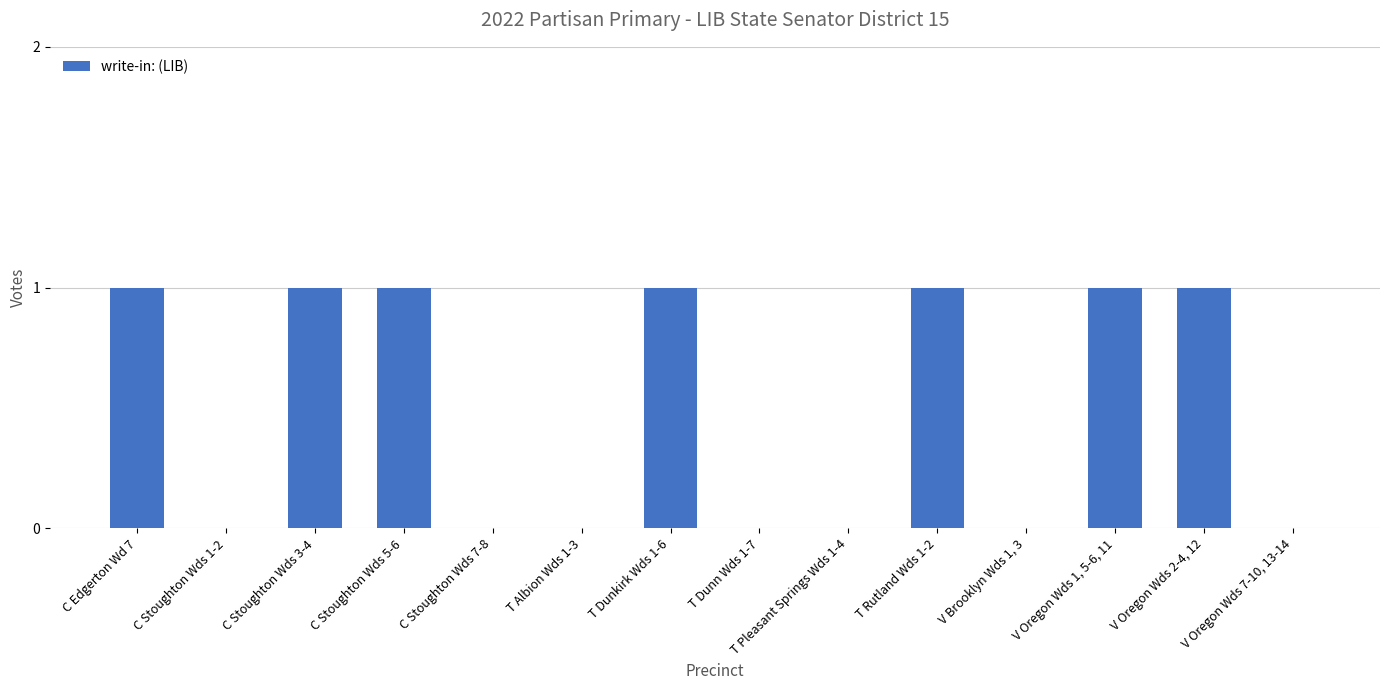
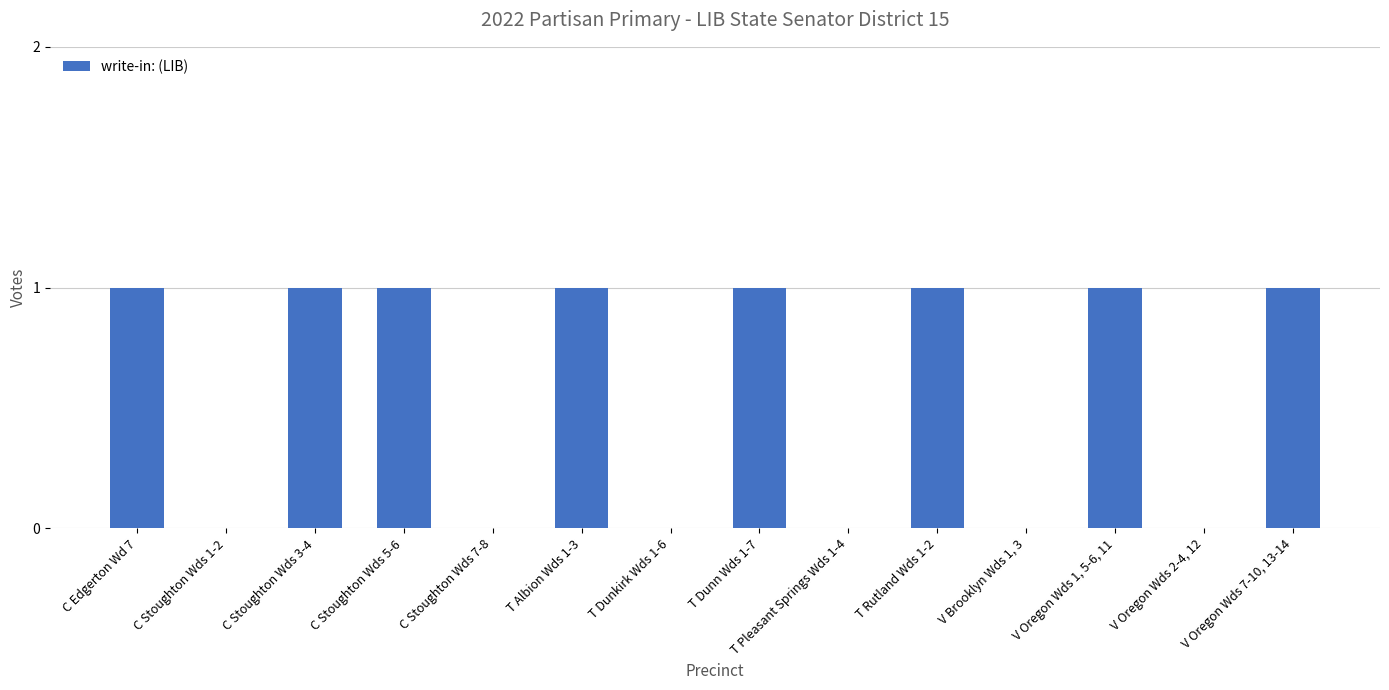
T Albion Wds 1-3: 0 -> 1
T Dunkirk Wds 1-6: 1 -> 0
T Dunn Wds 1-7: 0 -> 1
V Oregon Wds 2-4, 12: 1 -> 0
V Oregon Wds 7-10, 13-14: 0 -> 1
